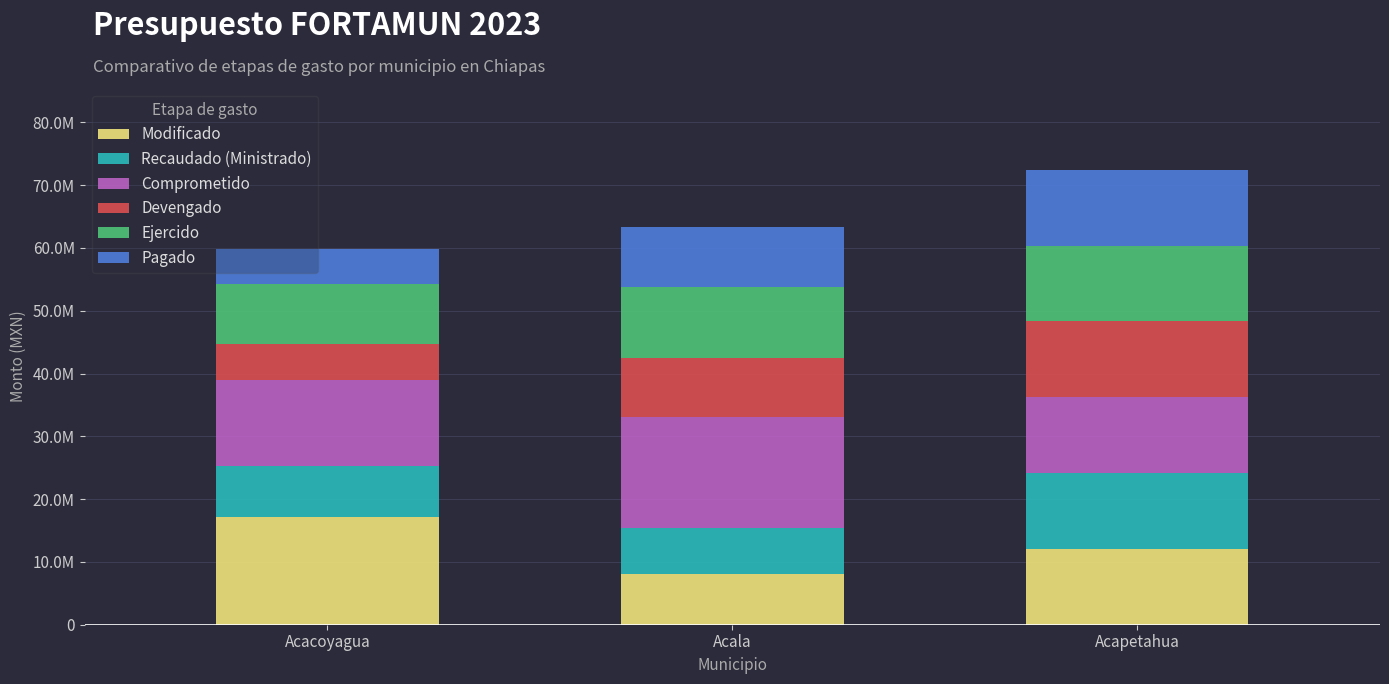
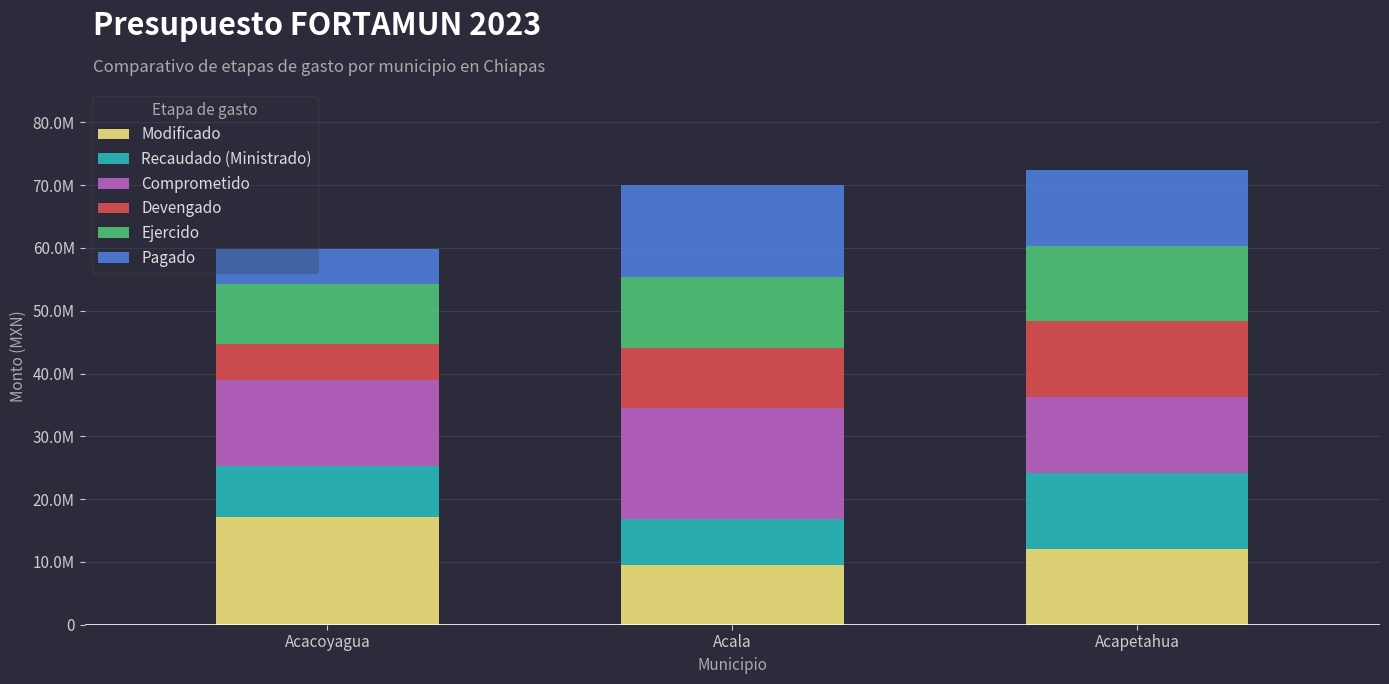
Modificado, Acala: 8000000 -> 10000000
Pagado, Acala: 10000000 -> 15000000
